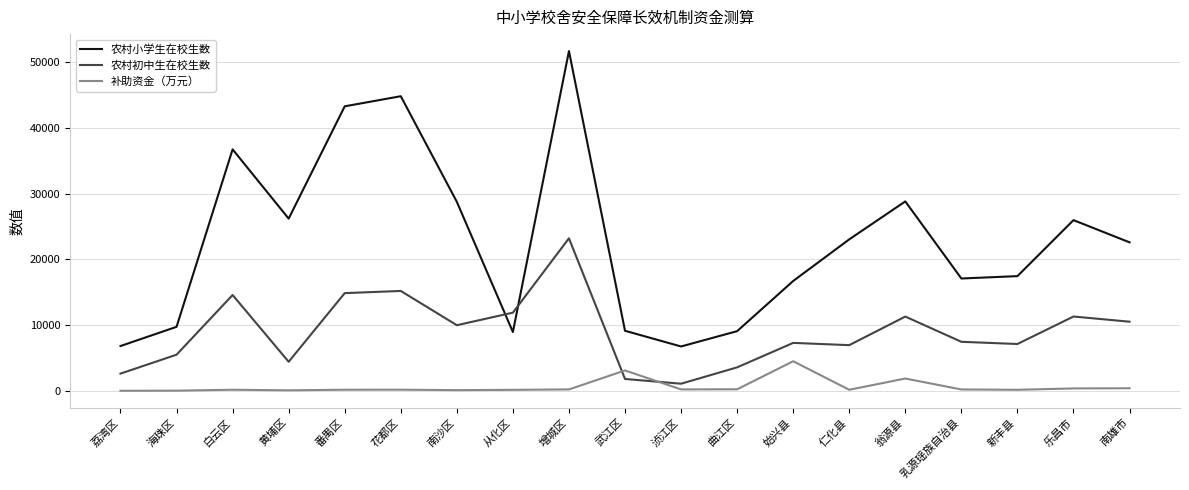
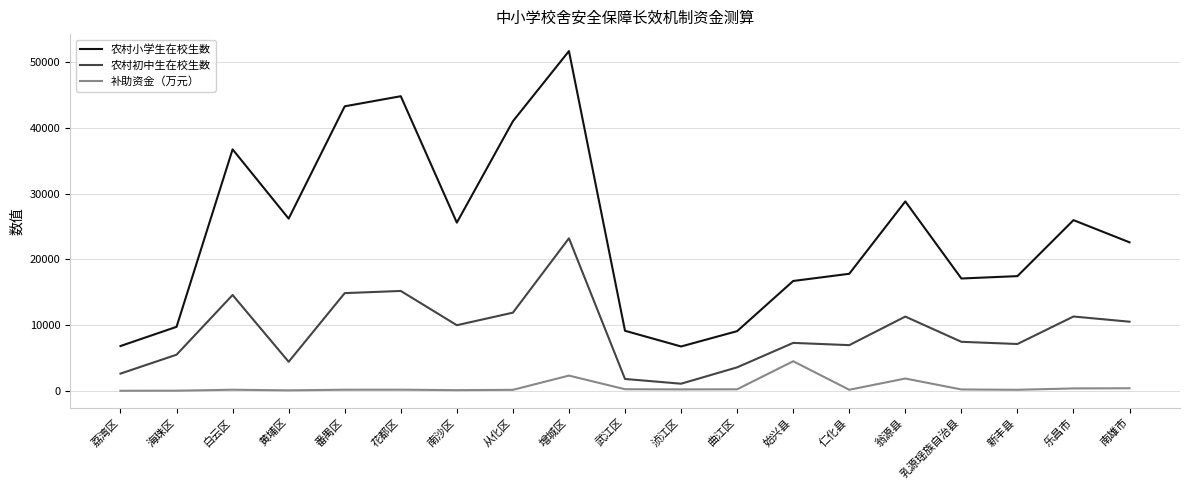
农村小学生在校生数, 南沙区: 29000 -> 26000
农村小学生在校生数, 从化区: 9000 -> 41000
补助资金（万元）, 增城区: 0 -> 2000
补助资金（万元）, 武江区: 3000 -> 0
农村小学生在校生数, 仁化县: 23000 -> 18000
